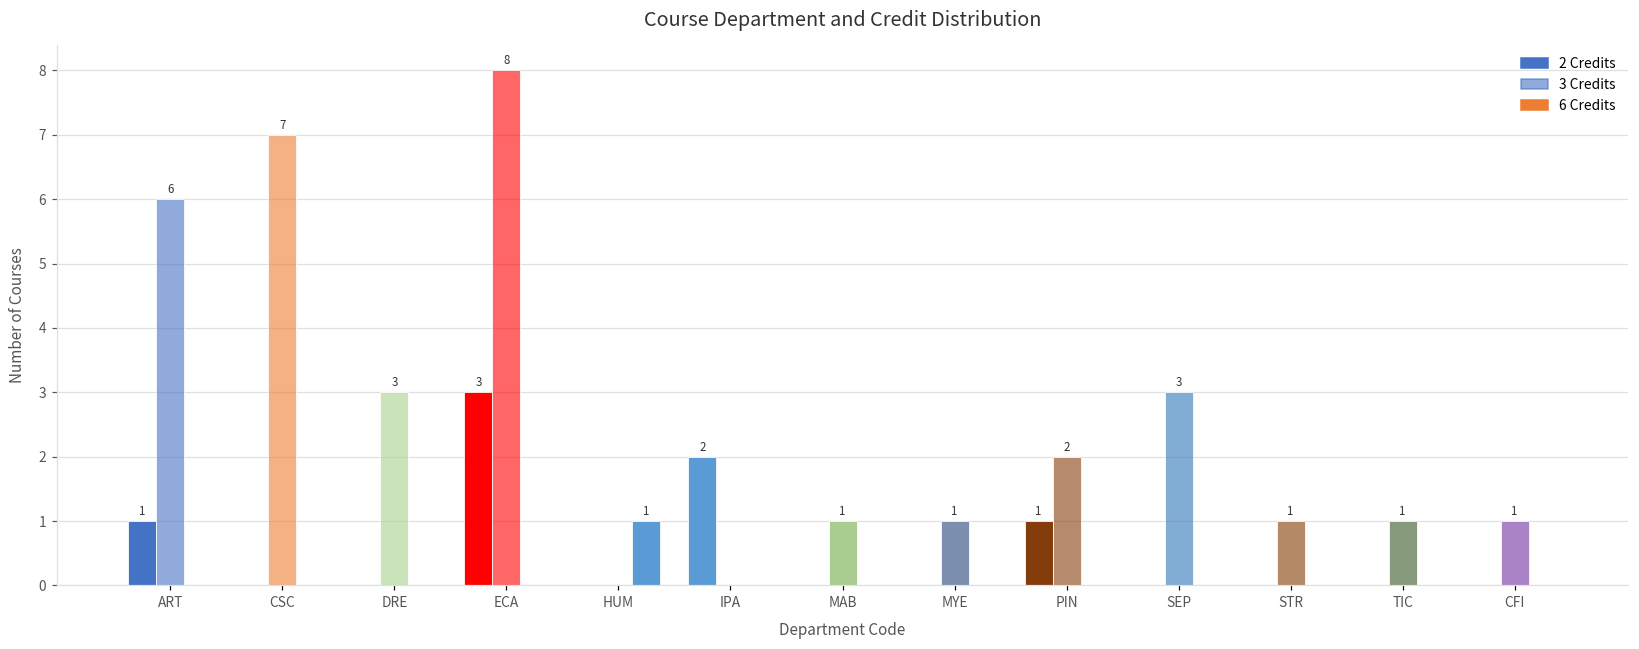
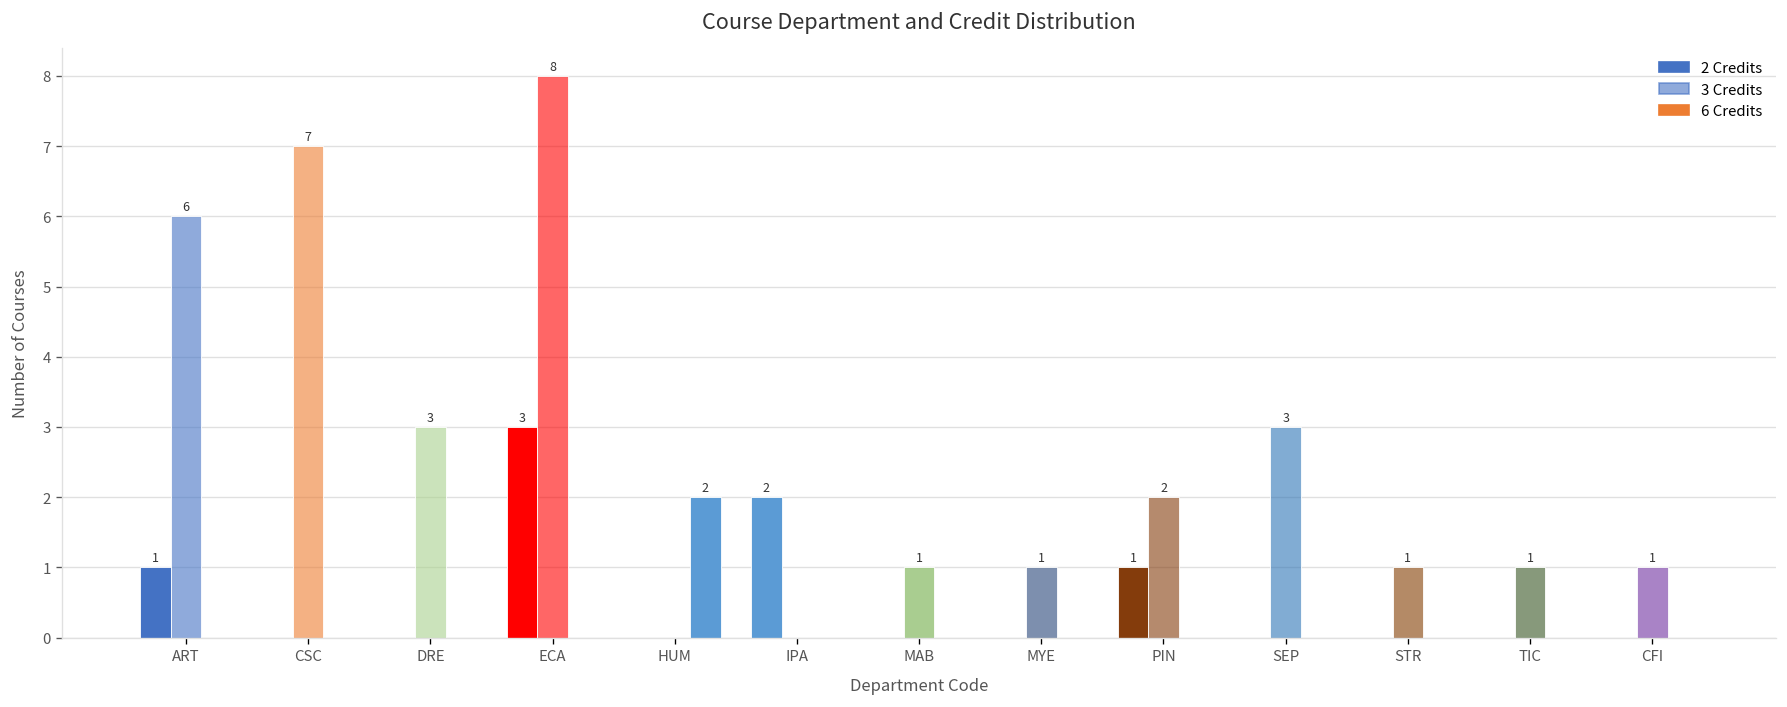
6 Credits, HUM: 1 -> 2
